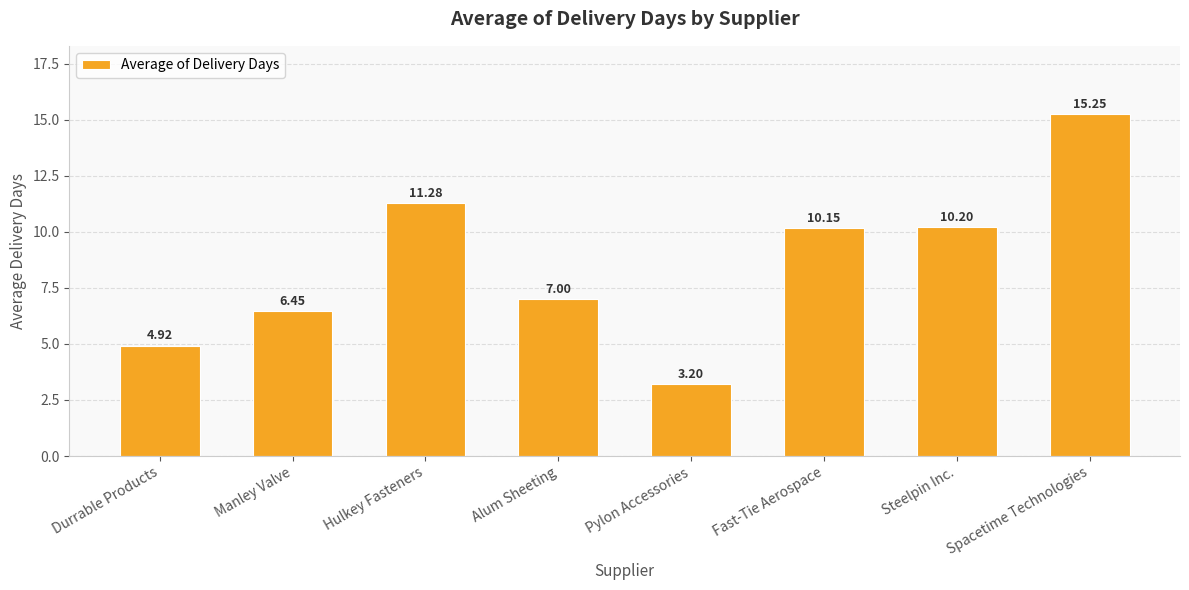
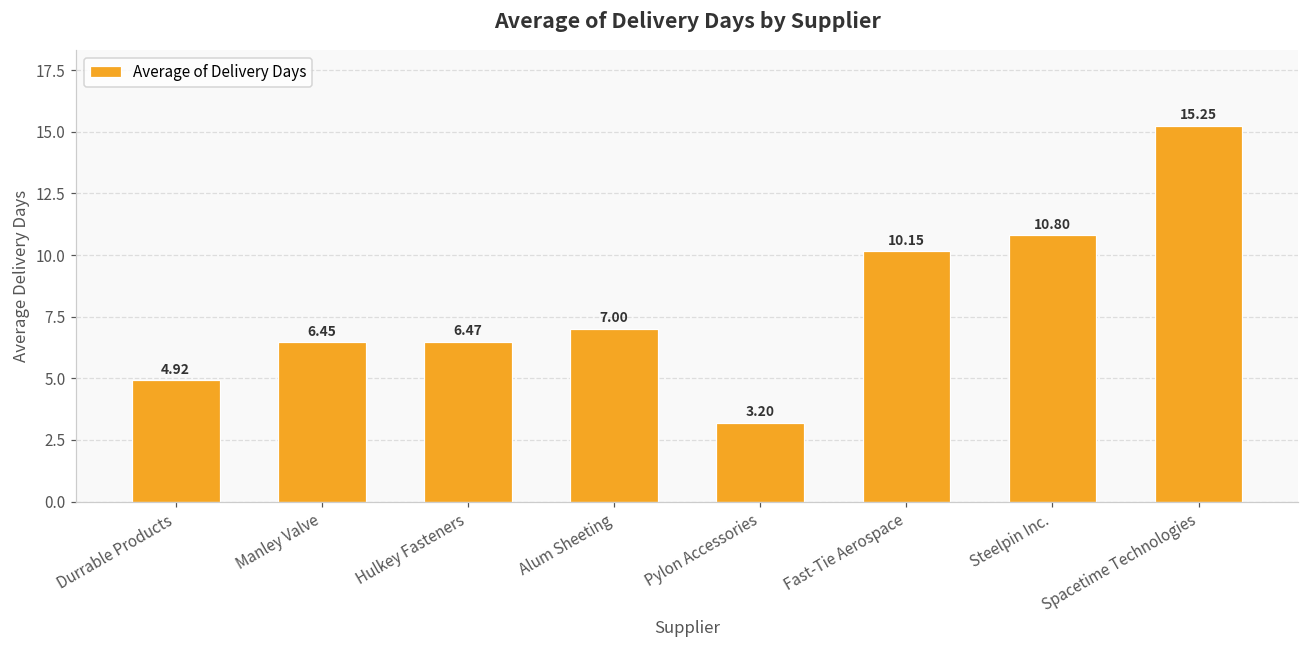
Hulkey Fasteners: 11.28 -> 6.47
Steelpin Inc.: 10.20 -> 10.80
